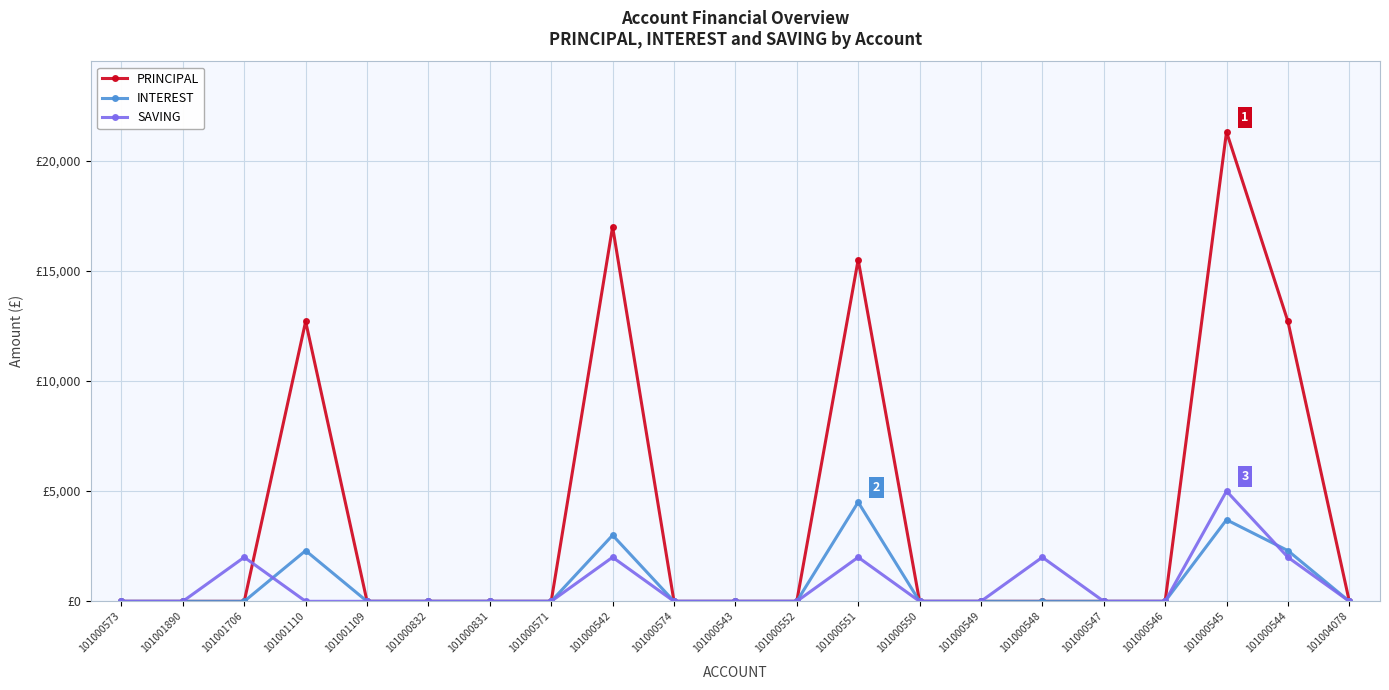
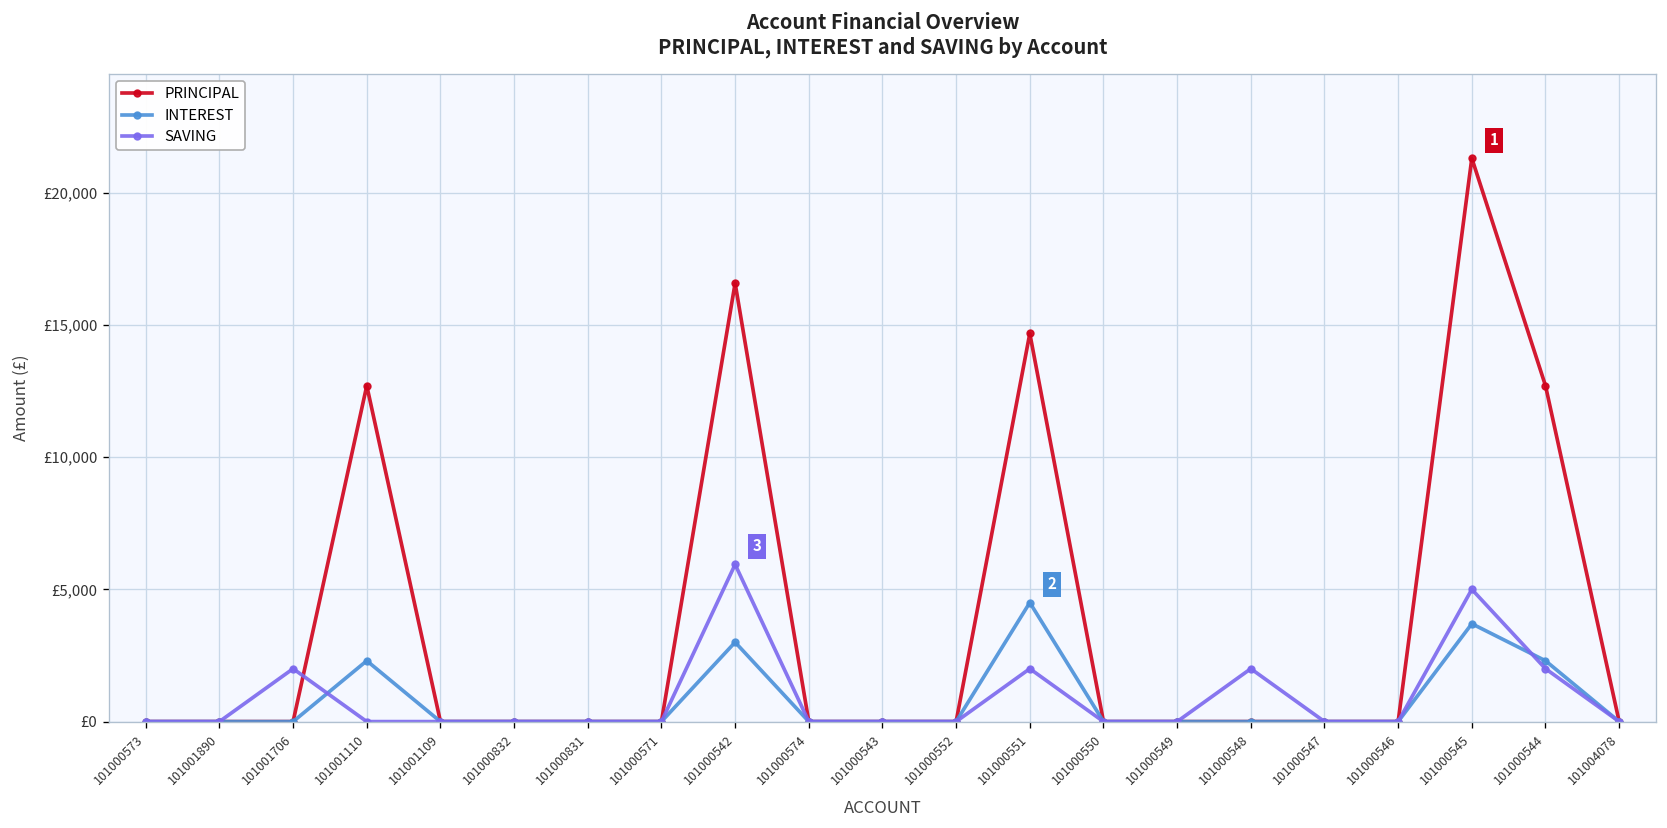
PRINCIPAL, 101000542: £17,000 -> £16,600
SAVING, 101000542: £2,000 -> £5,900
PRINCIPAL, 101000551: £15,500 -> £14,700
